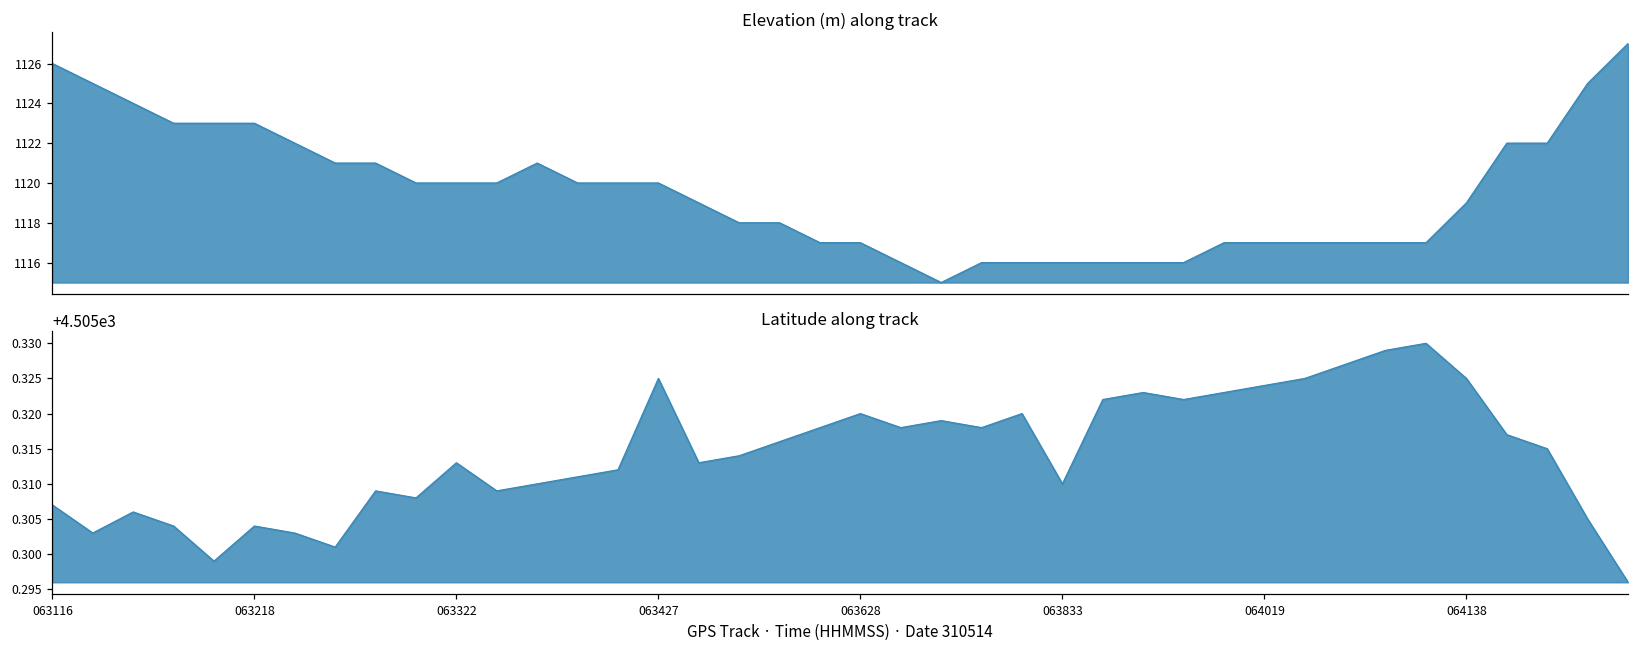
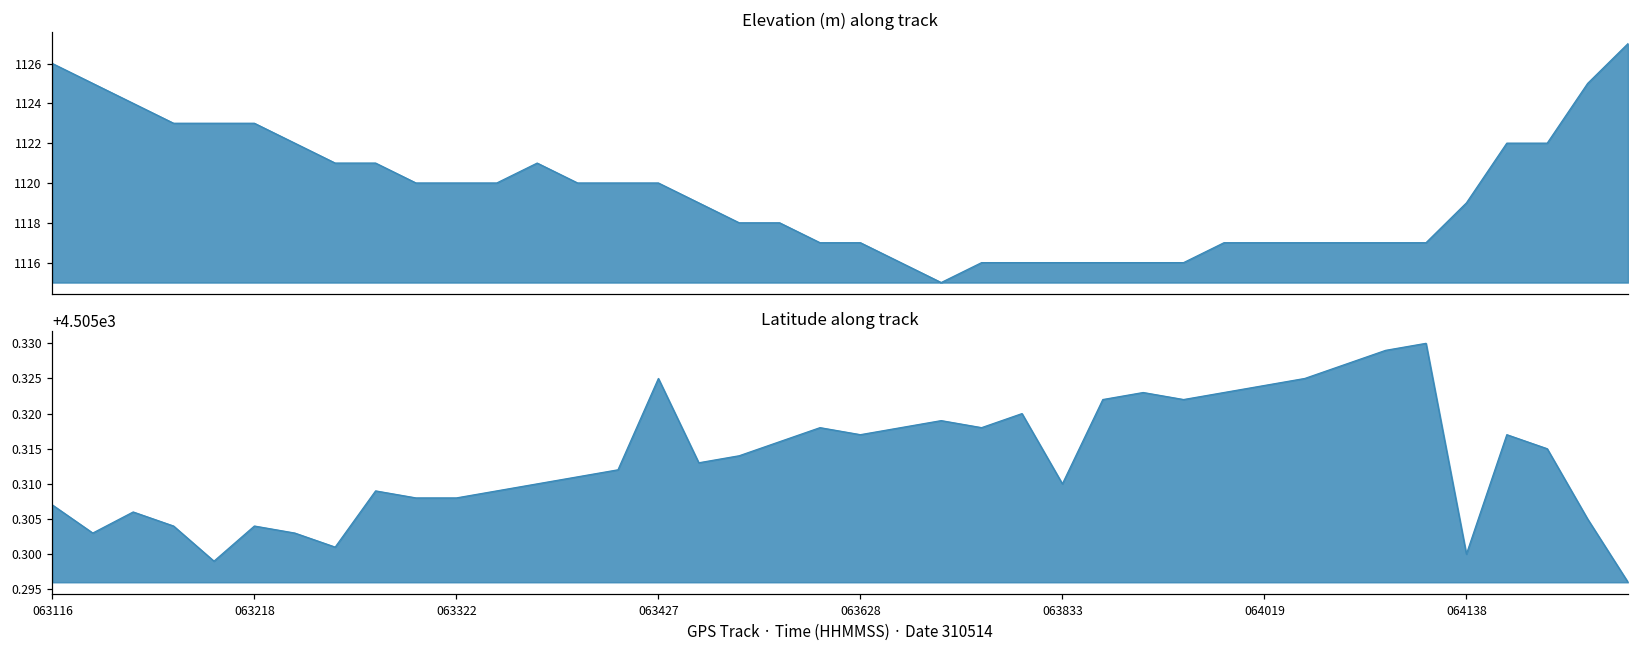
Latitude along track, 063322: 4505.313 -> 4505.308
Latitude along track, 063628: 4505.320 -> 4505.317
Latitude along track, 064138: 4505.325 -> 4505.300
